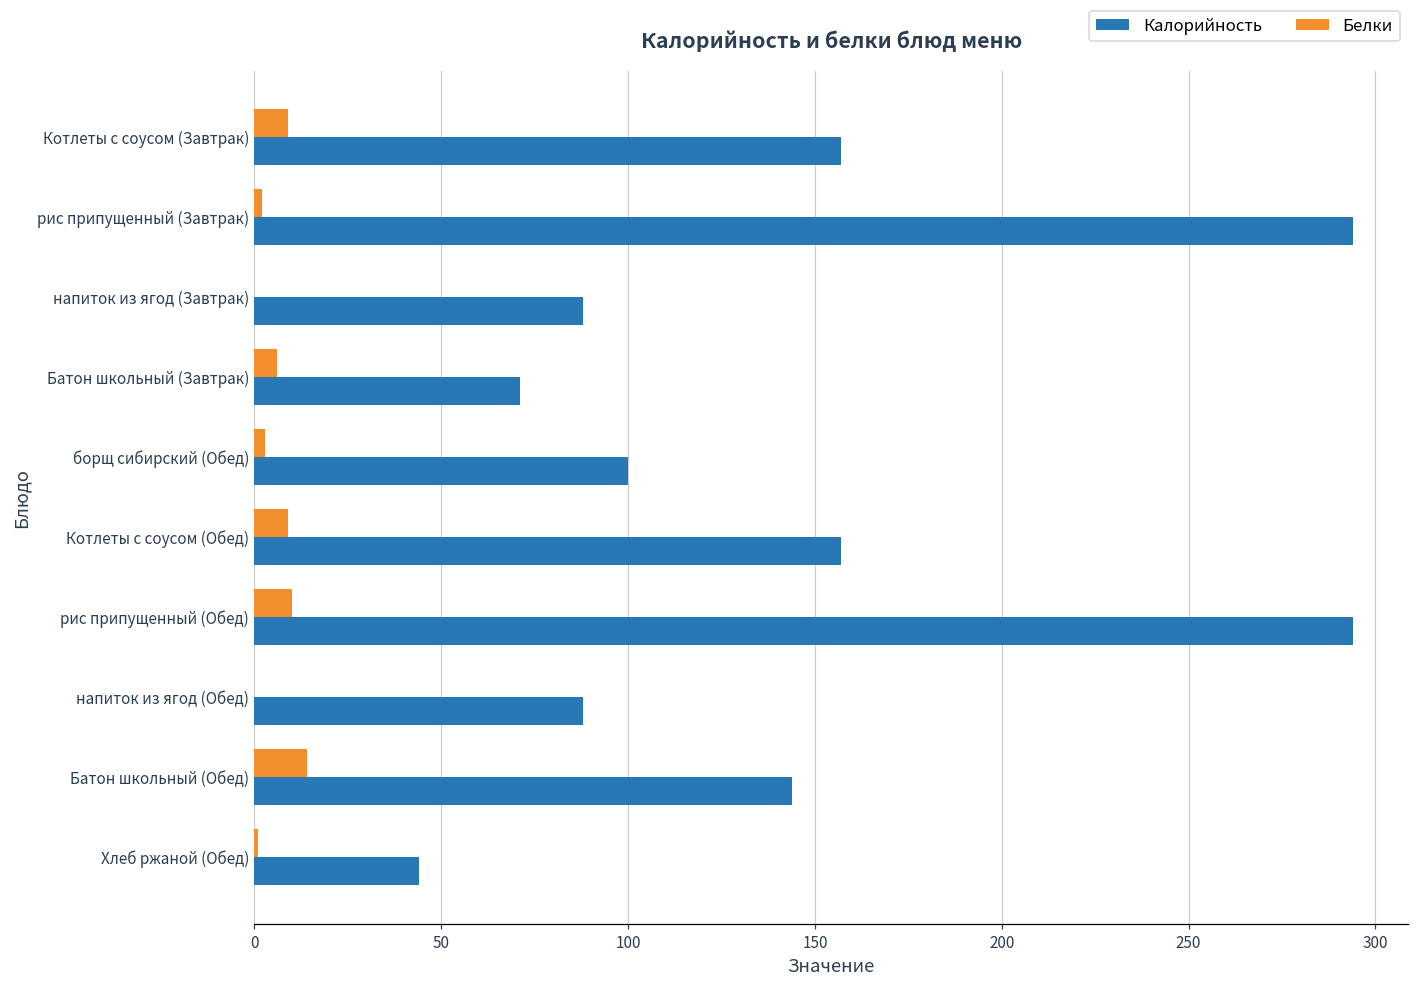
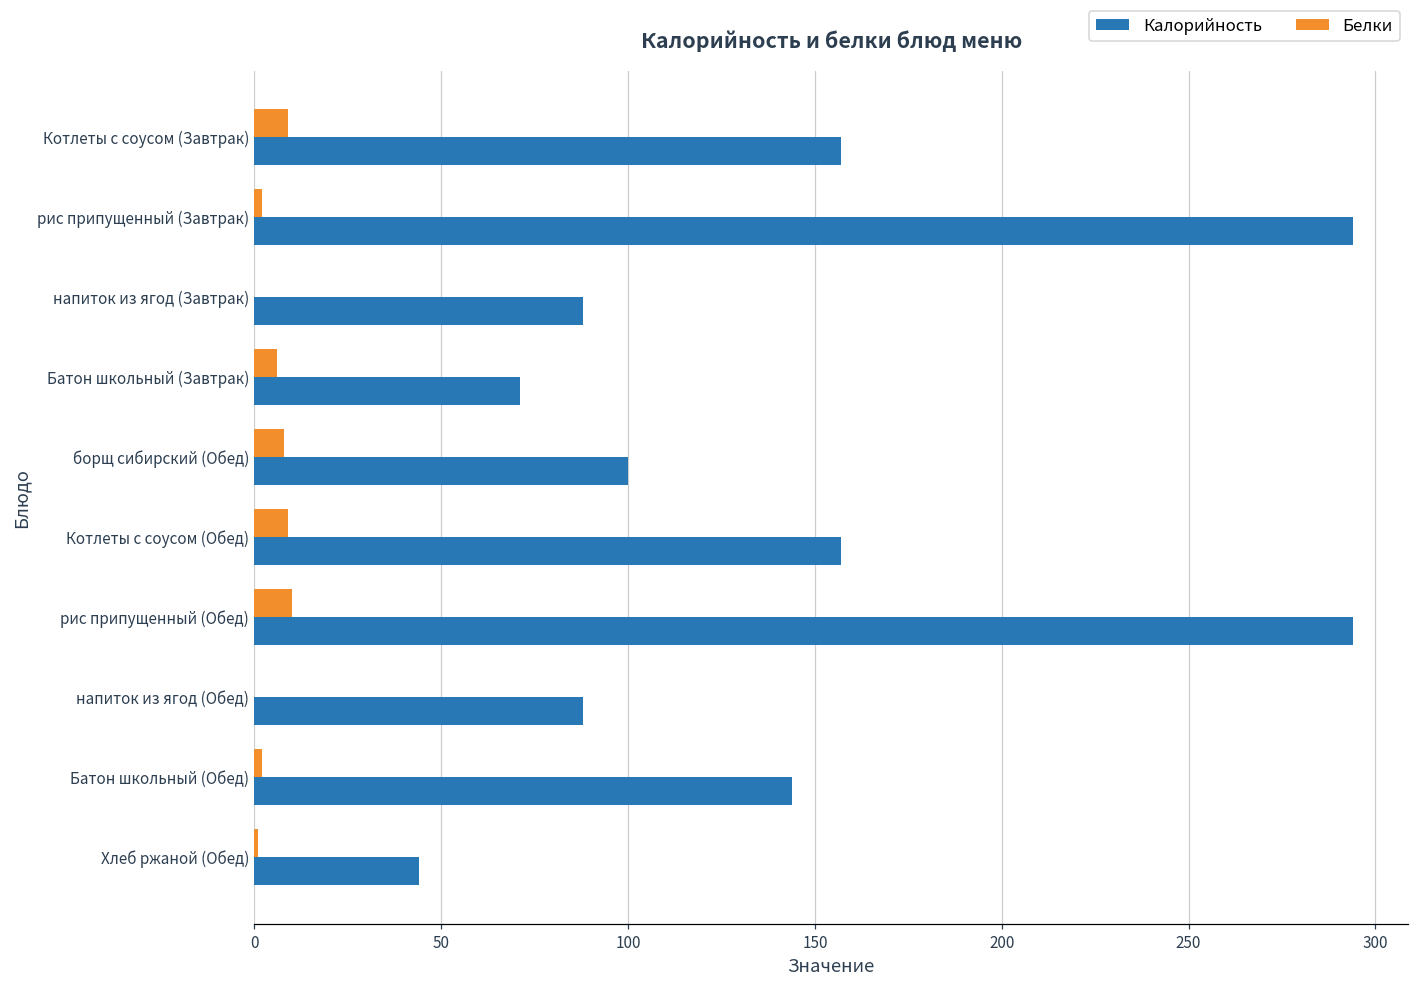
Белки, борщ сибирский (Обед): 3 -> 8
Белки, Батон школьный (Обед): 14 -> 2
